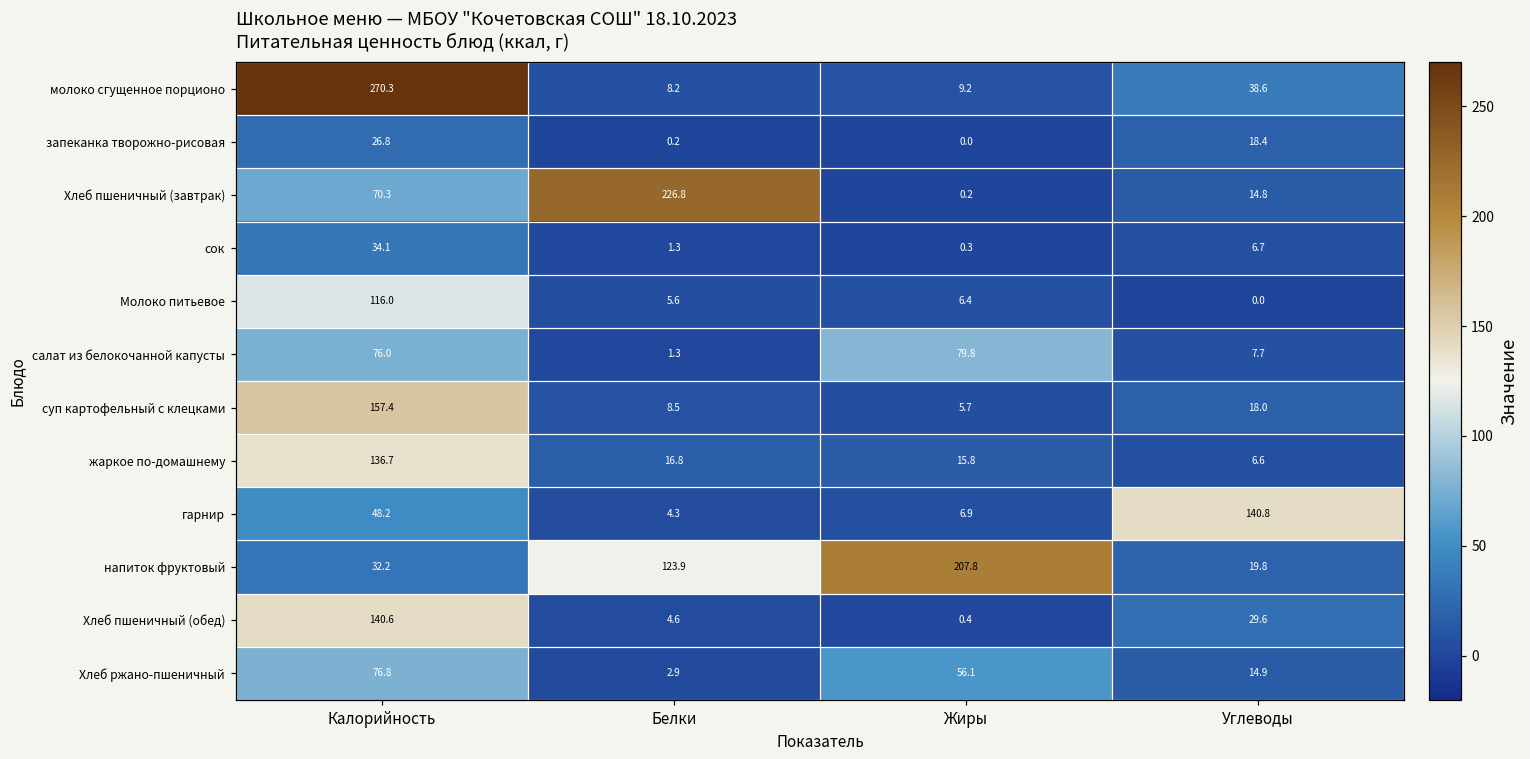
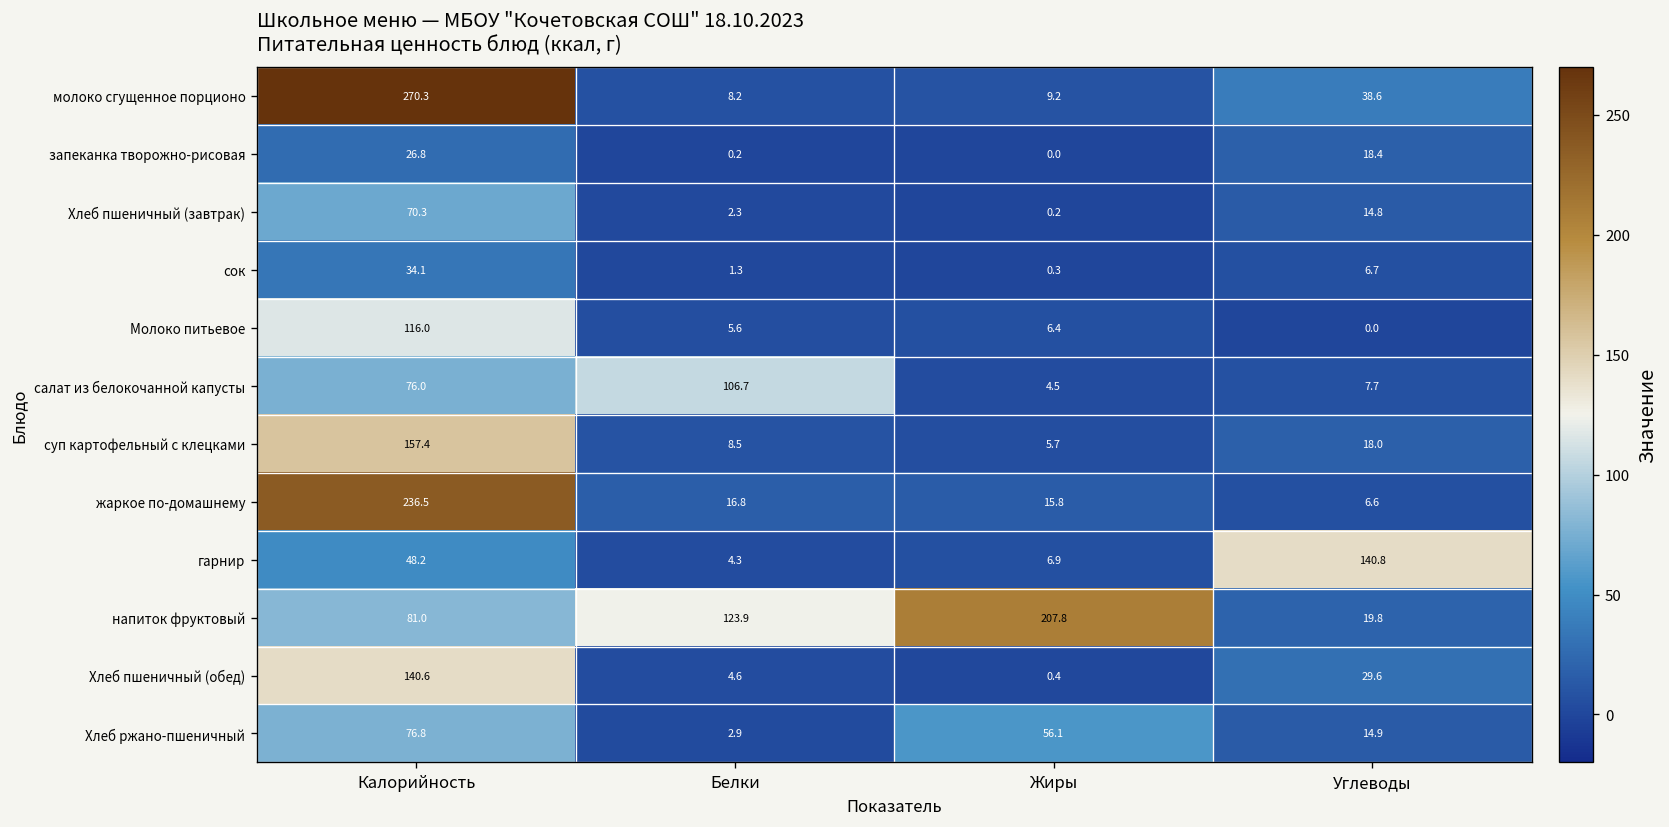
Хлеб пшеничный (завтрак), Белки: 226.8 -> 2.3
салат из белокочанной капусты, Белки: 1.3 -> 106.7
салат из белокочанной капусты, Жиры: 79.8 -> 4.5
жаркое по-домашнему, Калорийность: 136.7 -> 236.5
напиток фруктовый, Калорийность: 32.2 -> 81.0
